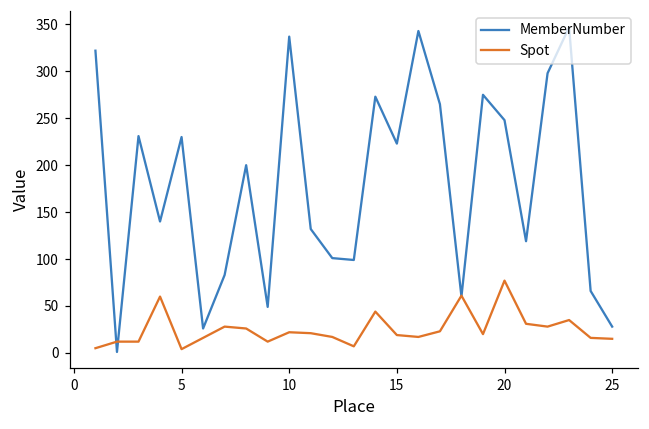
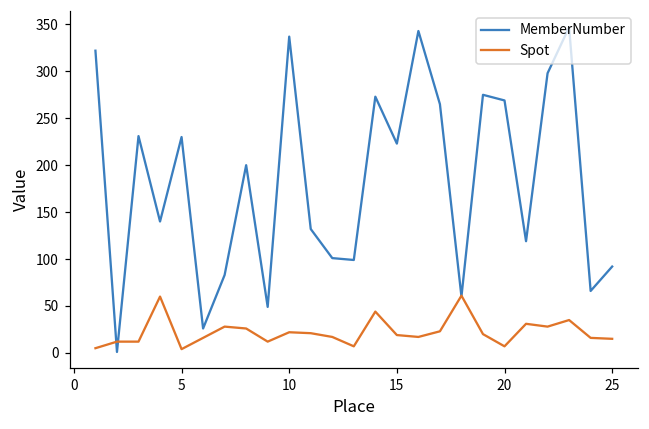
MemberNumber, 20: 250 -> 270
Spot, 20: 80 -> 10
MemberNumber, 25: 30 -> 90
